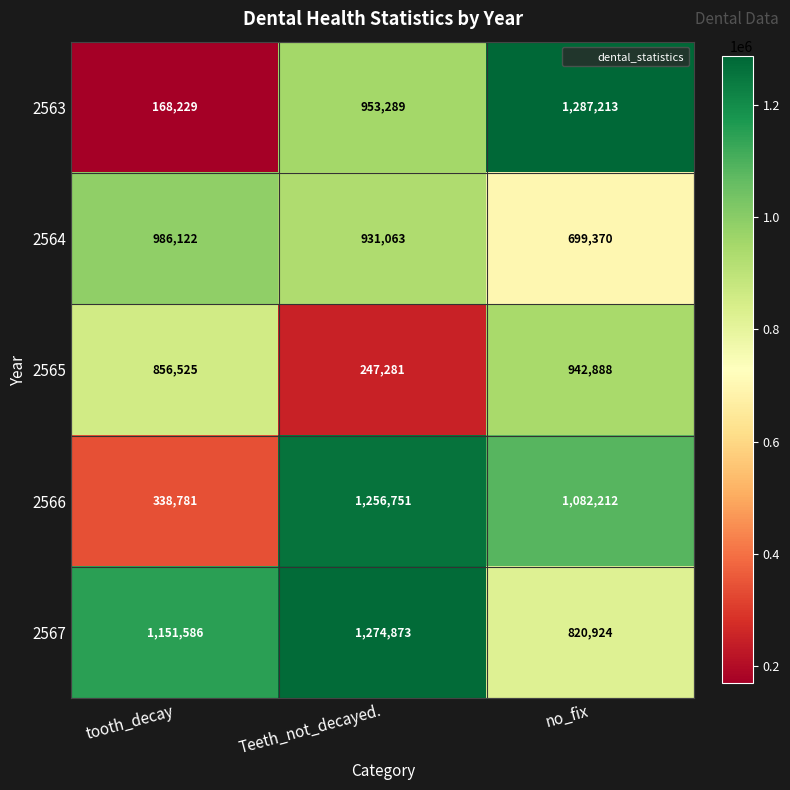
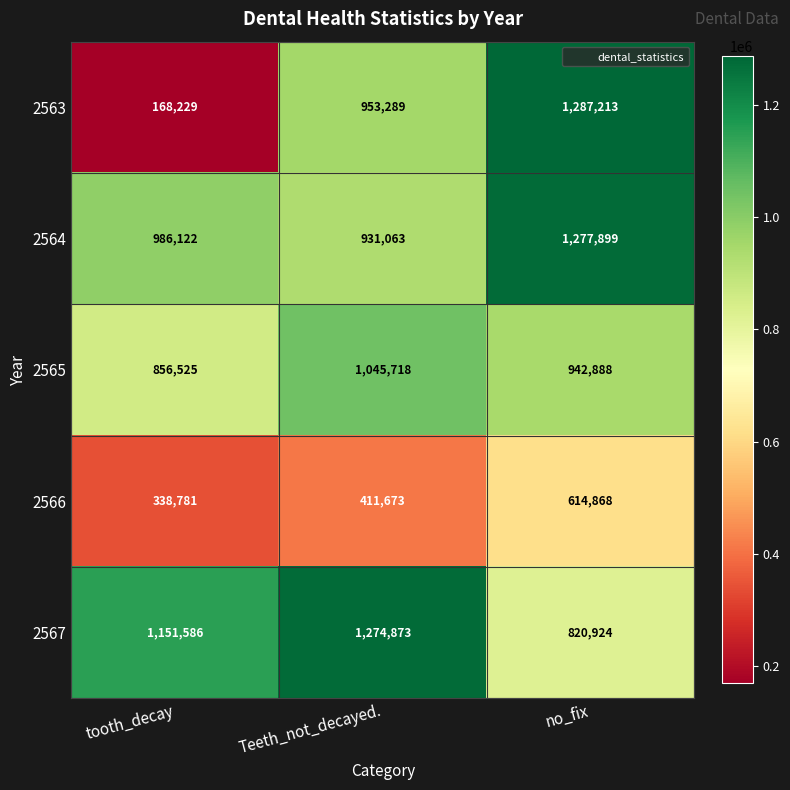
2564, no_fix: 699,370 -> 1,277,899
2565, Teeth_not_decayed.: 247,281 -> 1,045,718
2566, Teeth_not_decayed.: 1,256,751 -> 411,673
2566, no_fix: 1,082,212 -> 614,868
